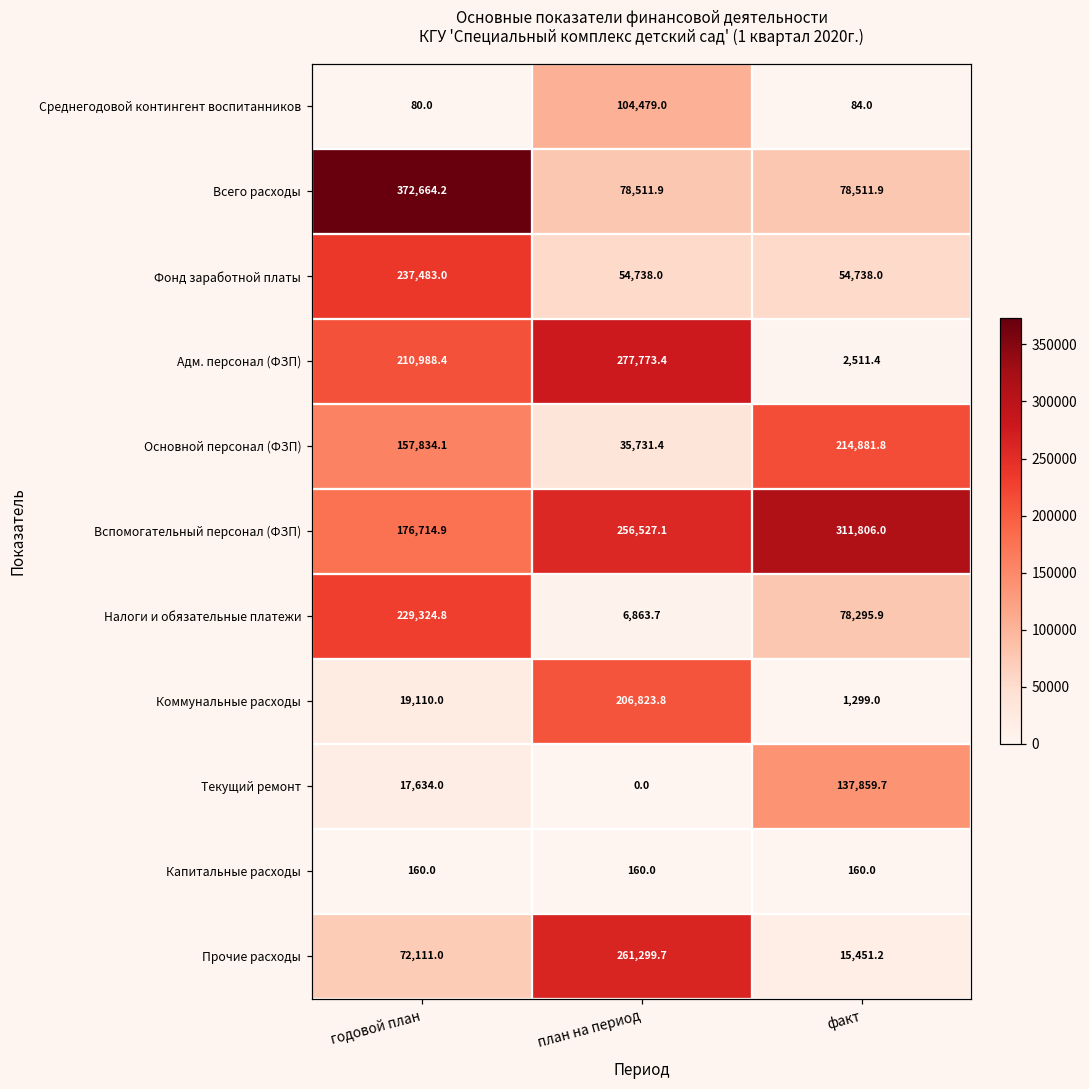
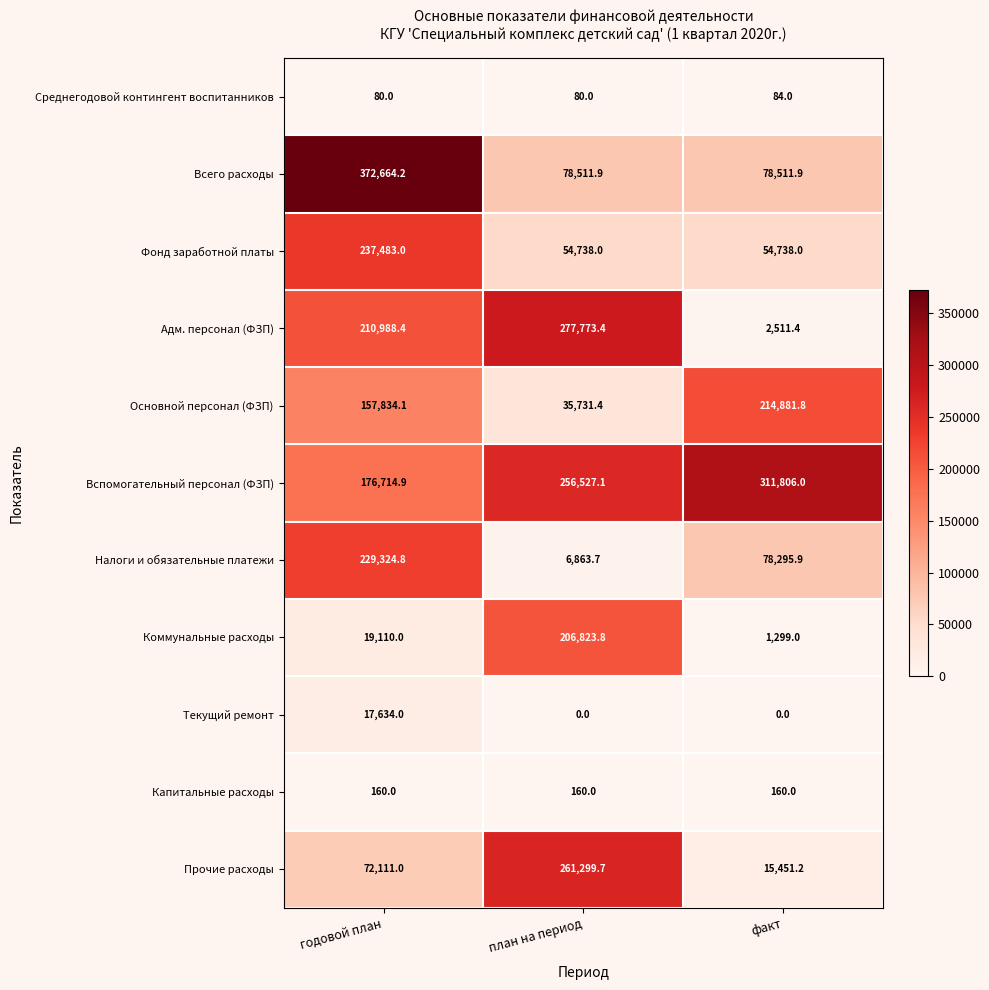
Среднегодовой контингент воспитанников, план на период: 104,479.0 -> 80.0
Текущий ремонт, факт: 137,859.7 -> 0.0
